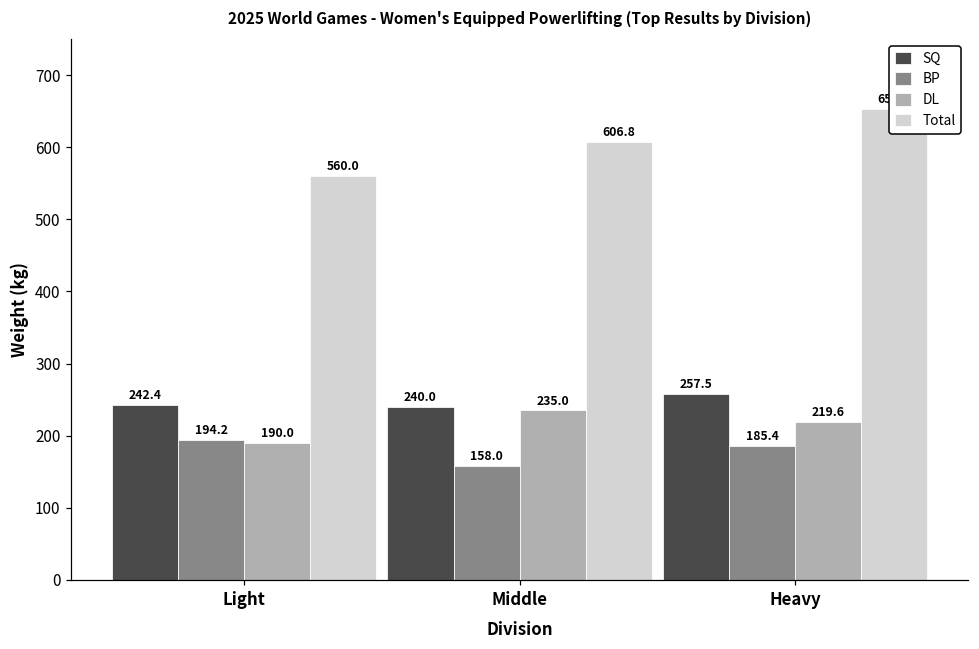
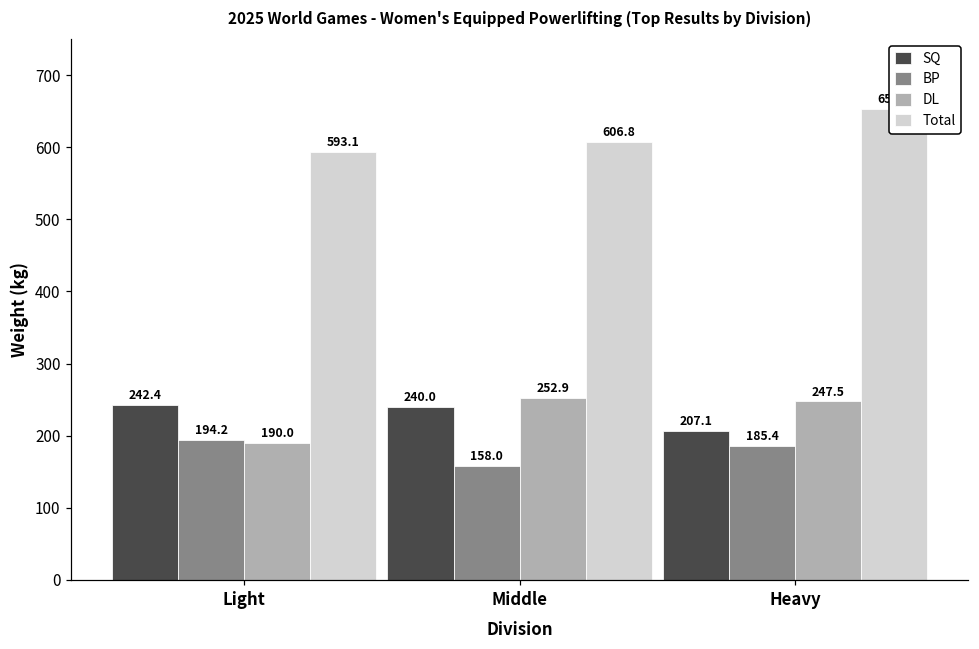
Total, Light: 560.0 -> 593.1
DL, Middle: 235.0 -> 252.9
SQ, Heavy: 257.5 -> 207.1
DL, Heavy: 219.6 -> 247.5
